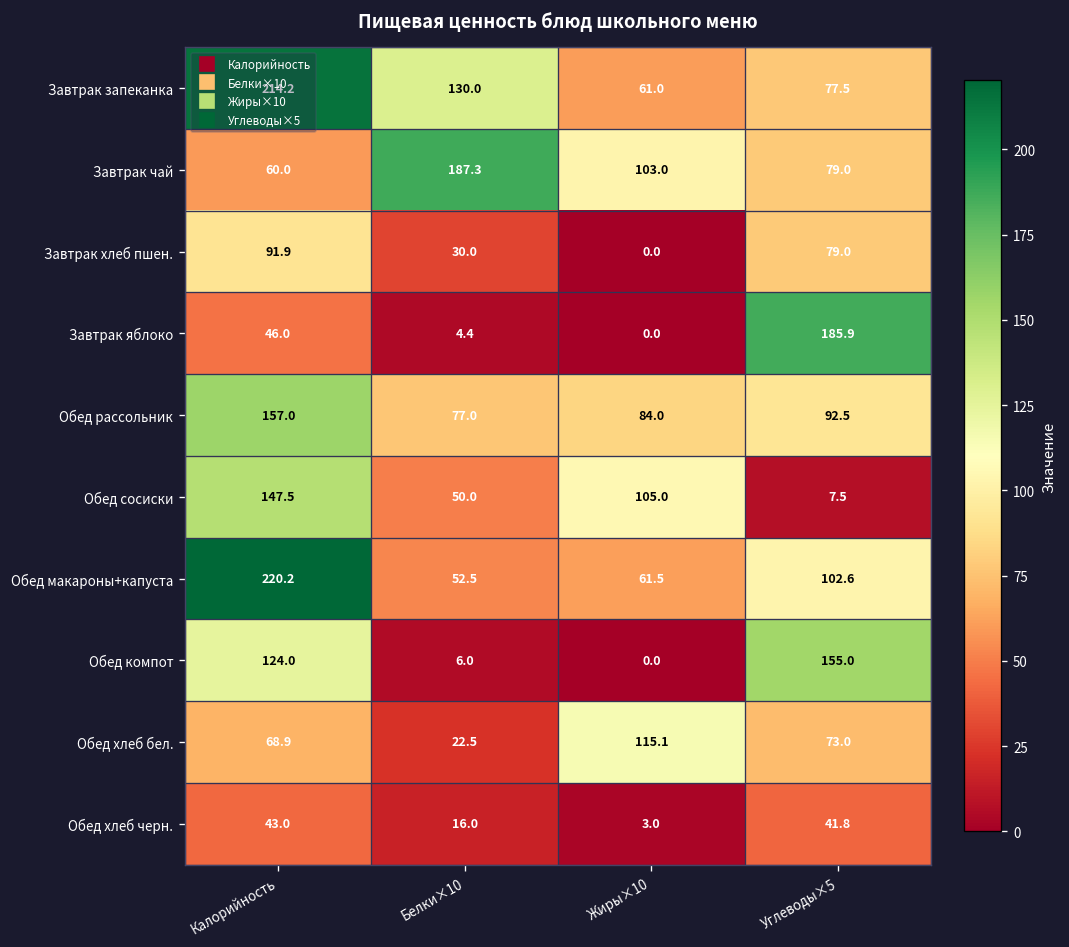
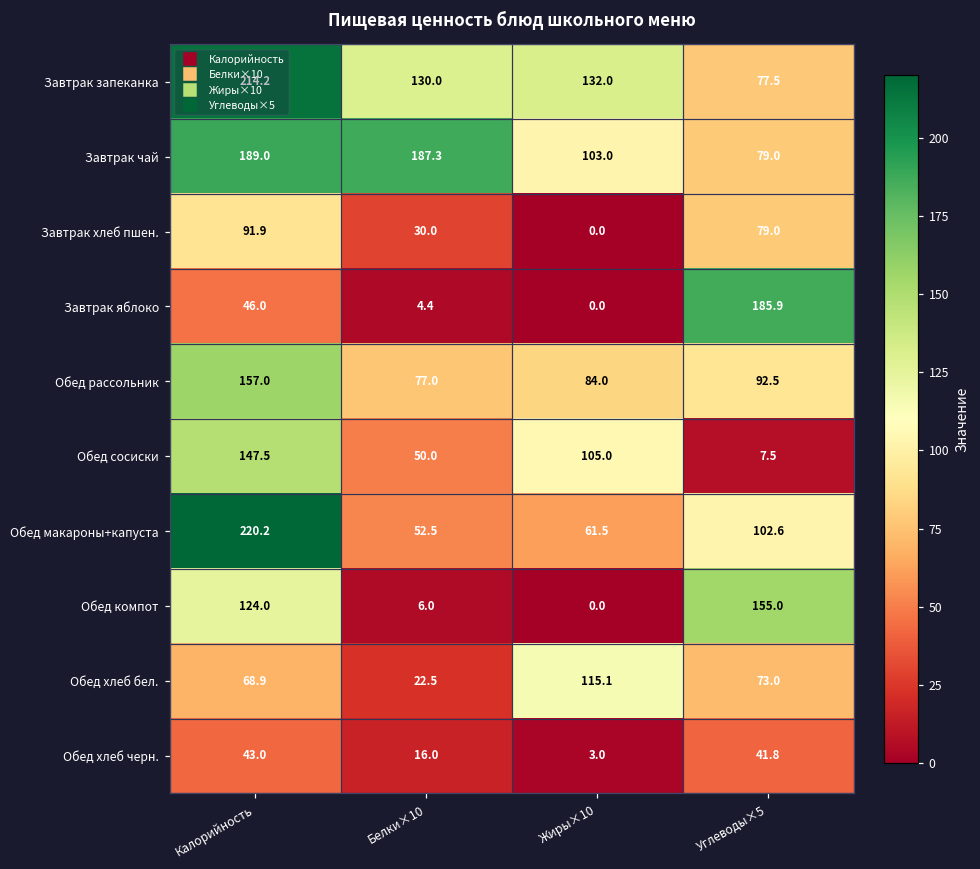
Завтрак запеканка, Жиры×10: 61.0 -> 132.0
Завтрак чай, Калорийность: 60.0 -> 189.0
